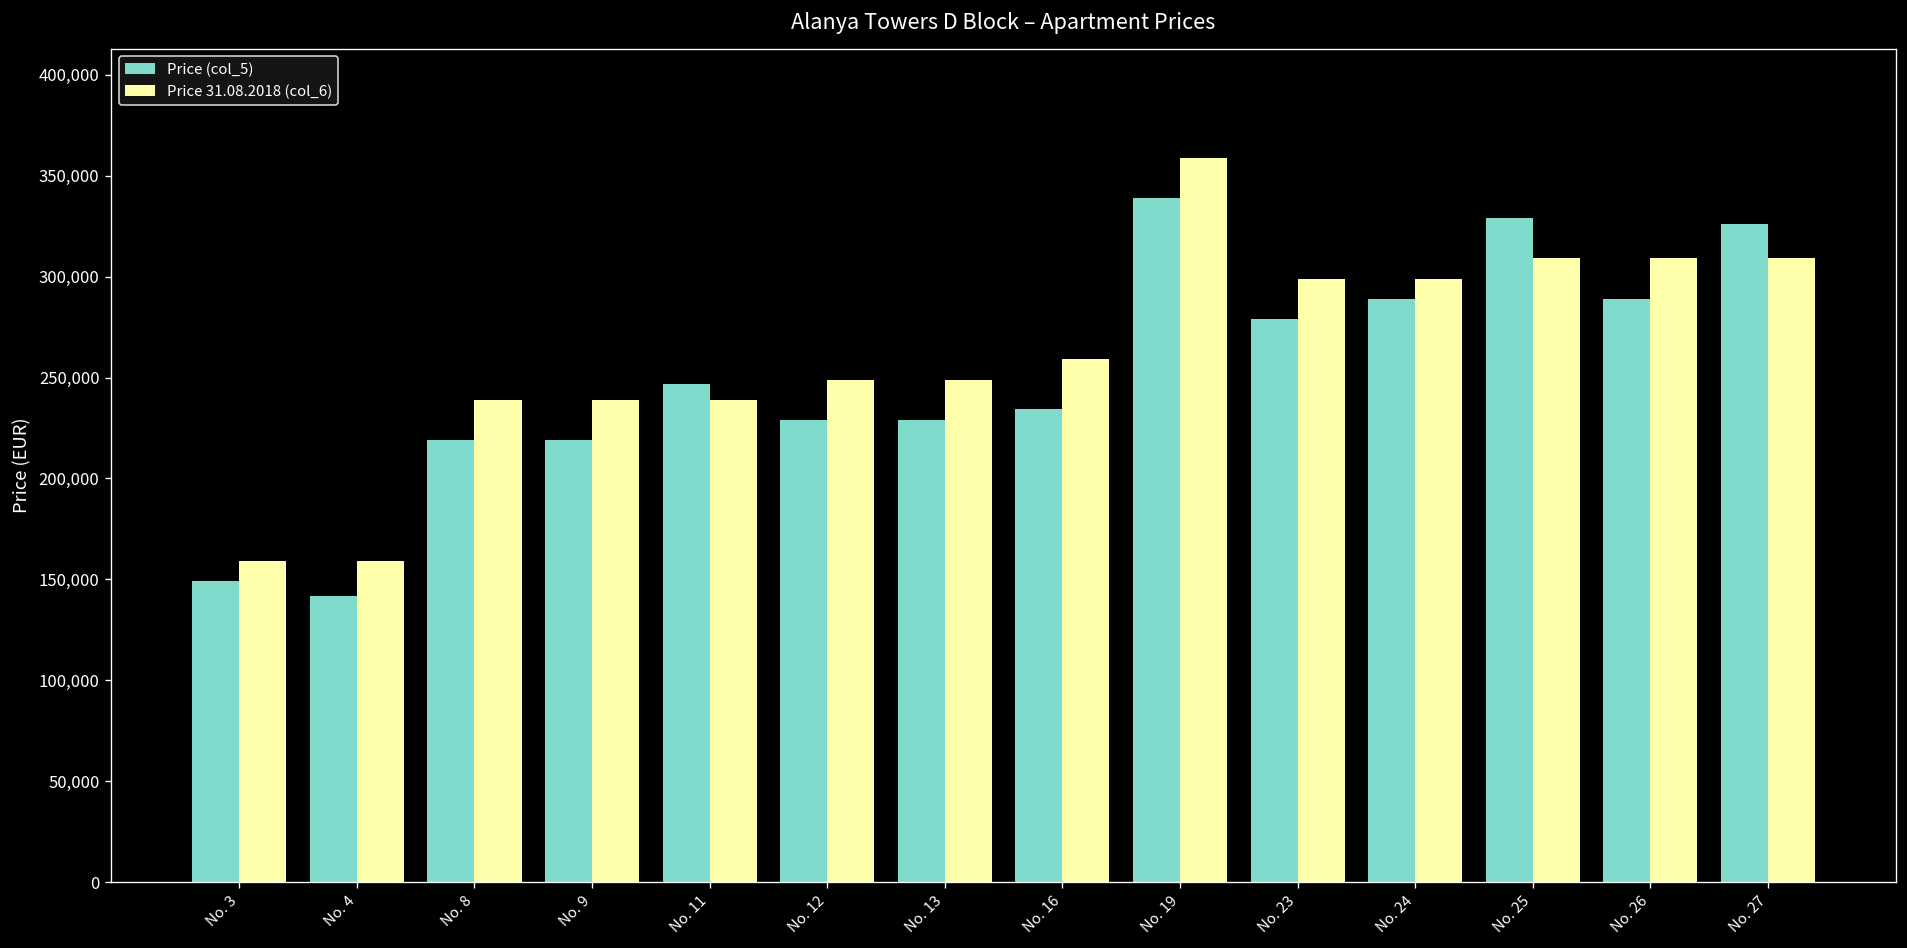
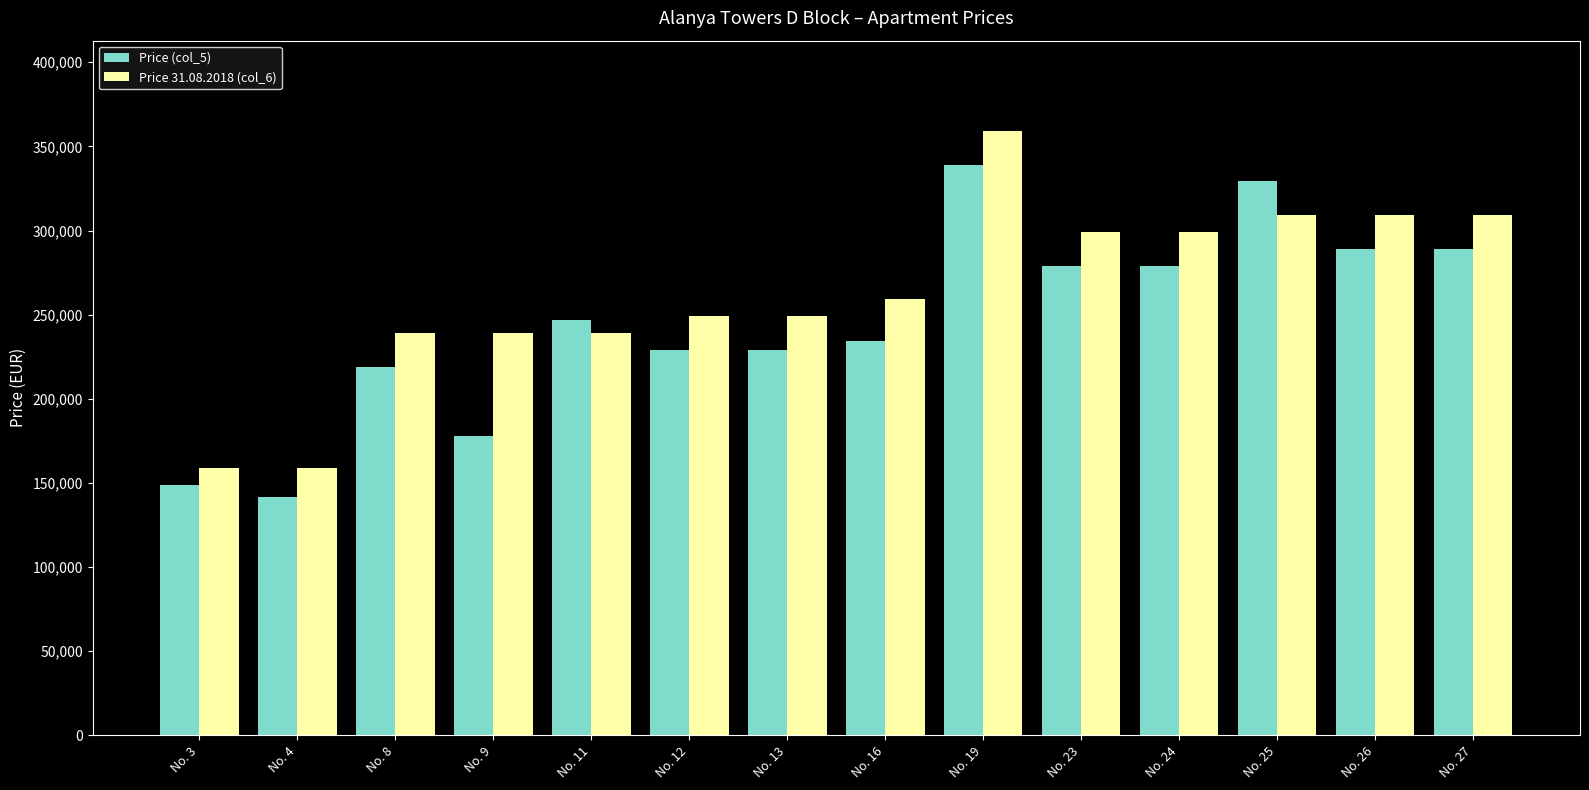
Price (col_5), No. 9: 219,000 -> 178,000
Price (col_5), No. 24: 289,000 -> 279,000
Price (col_5), No. 27: 326,000 -> 289,000
